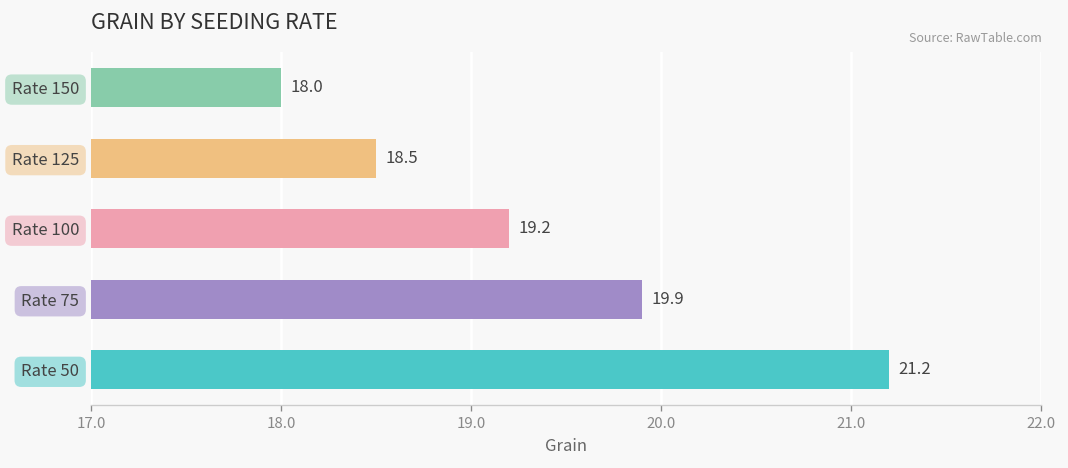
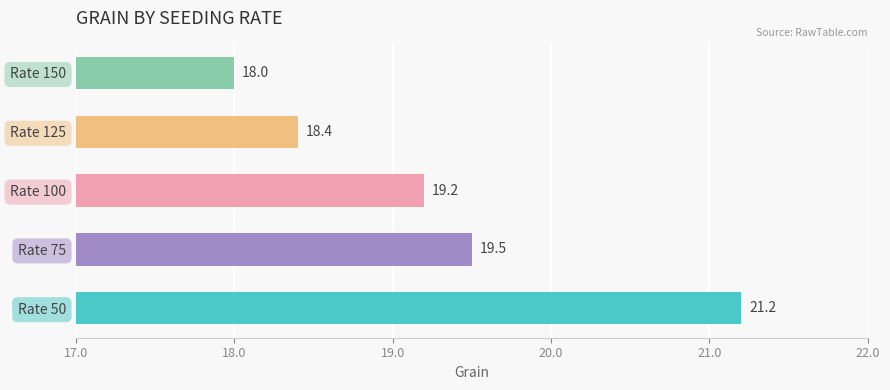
Rate 125: 18.5 -> 18.4
Rate 75: 19.9 -> 19.5
